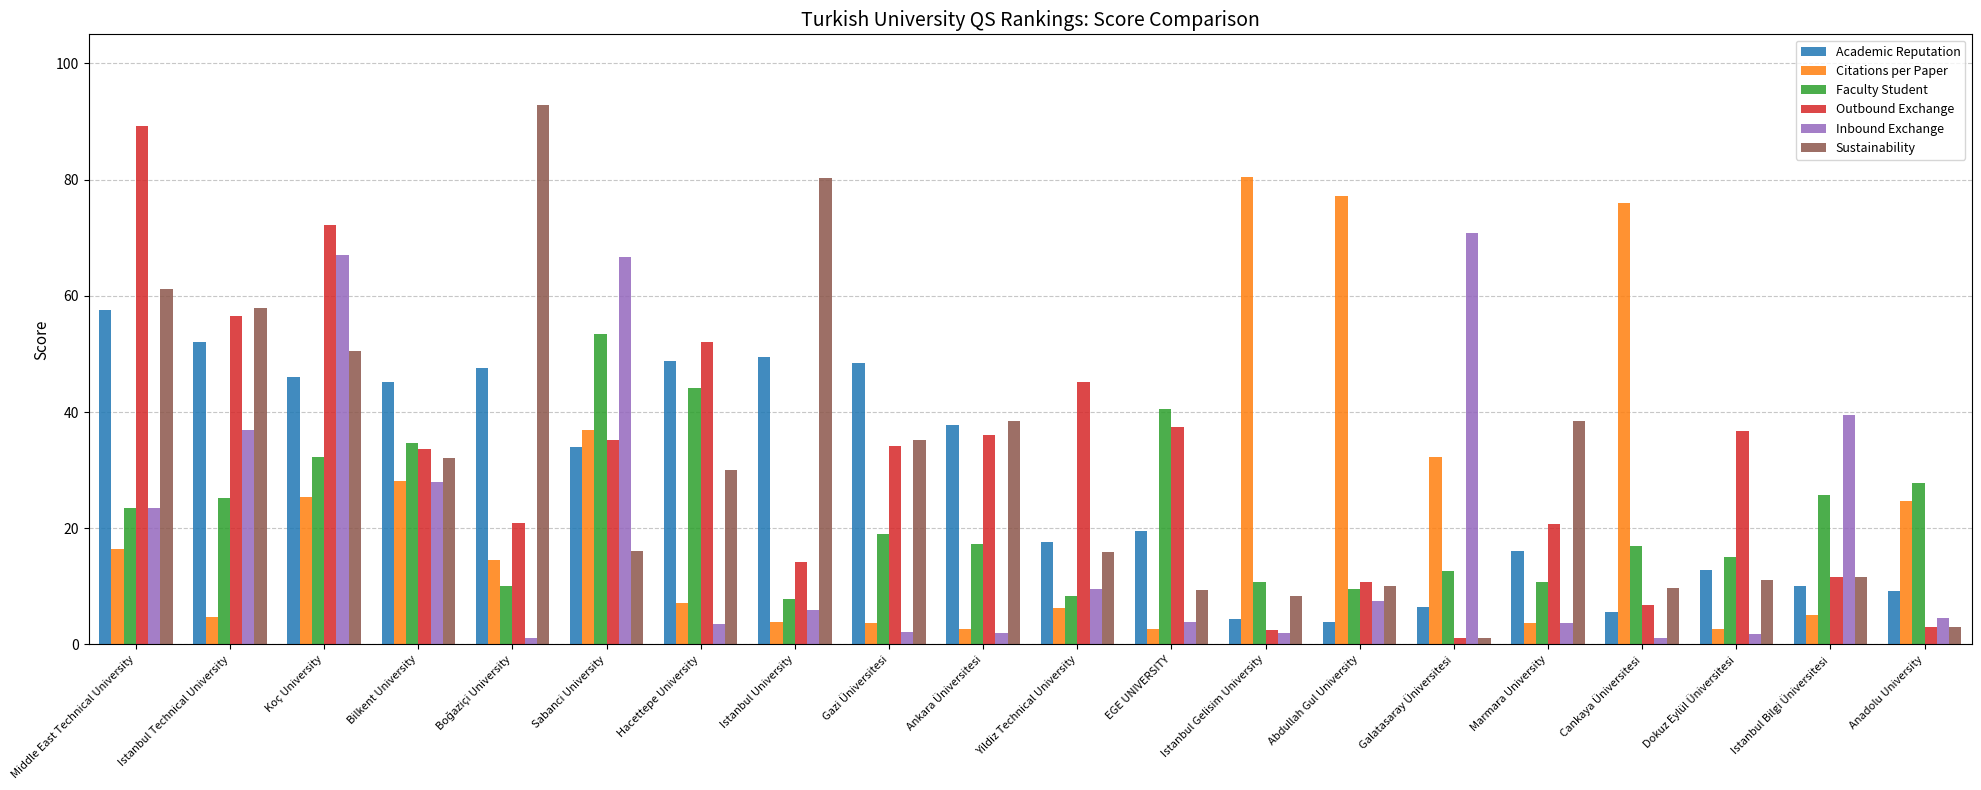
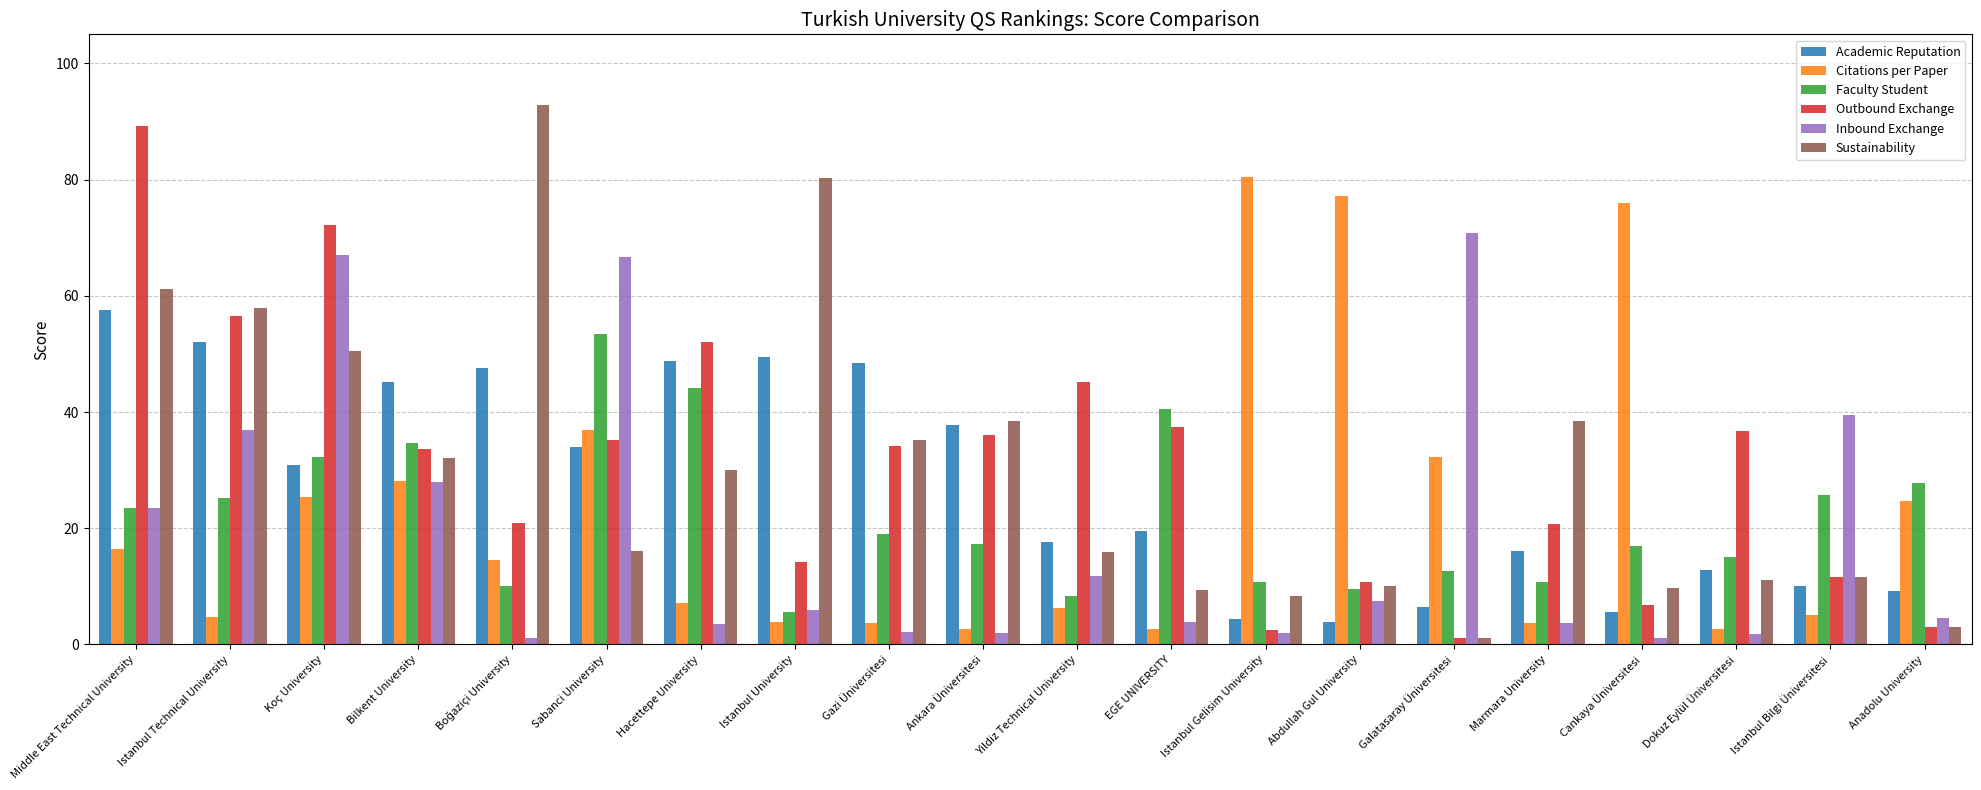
Academic Reputation, Koç University: 46 -> 31
Faculty Student, Istanbul University: 8 -> 6
Inbound Exchange, Yildiz Technical University: 10 -> 12
